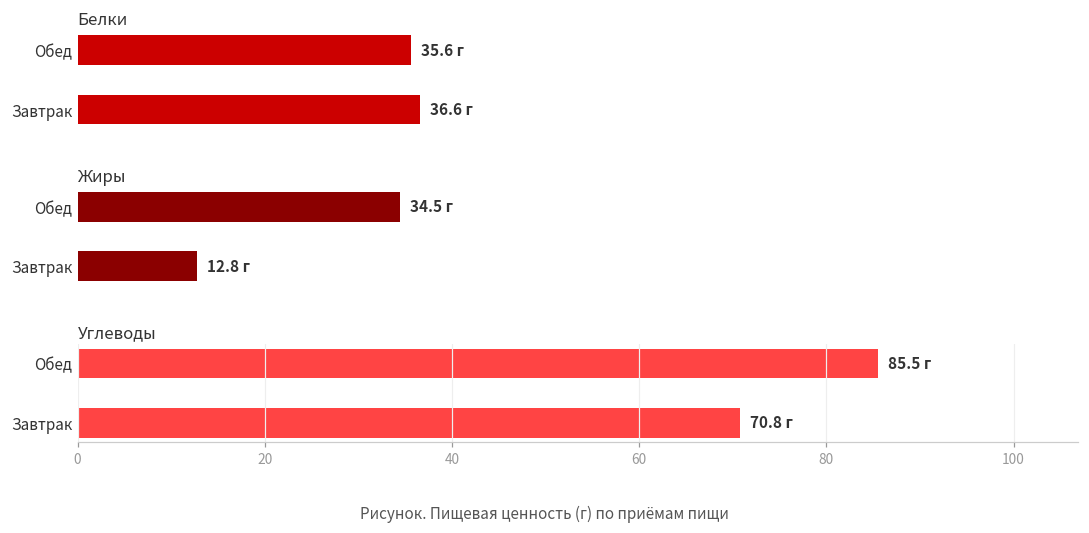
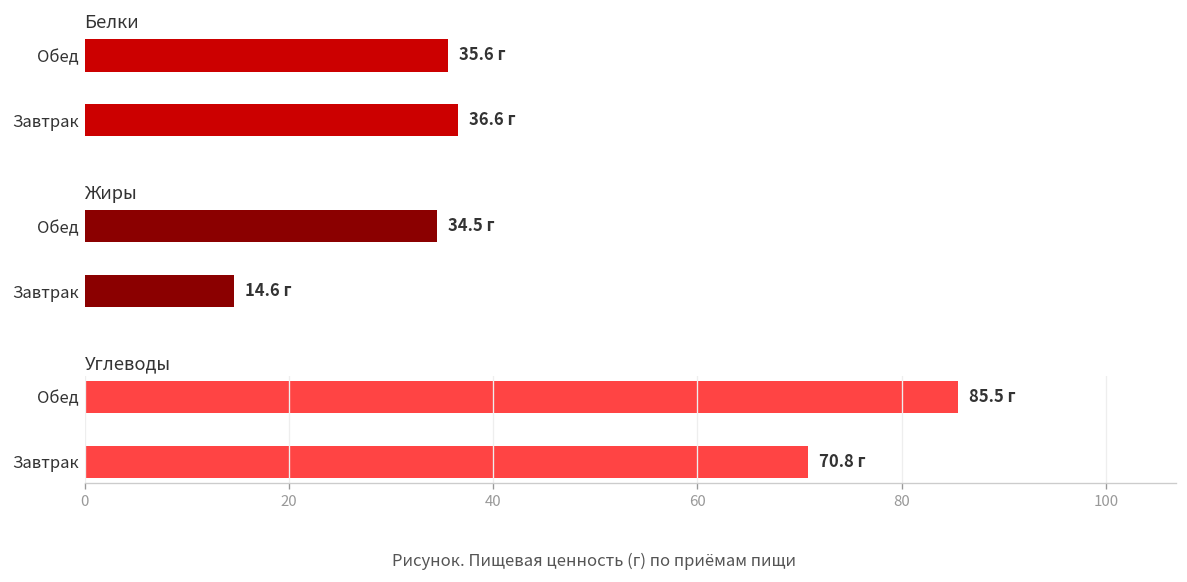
Жиры, Завтрак: 12.8 -> 14.6
